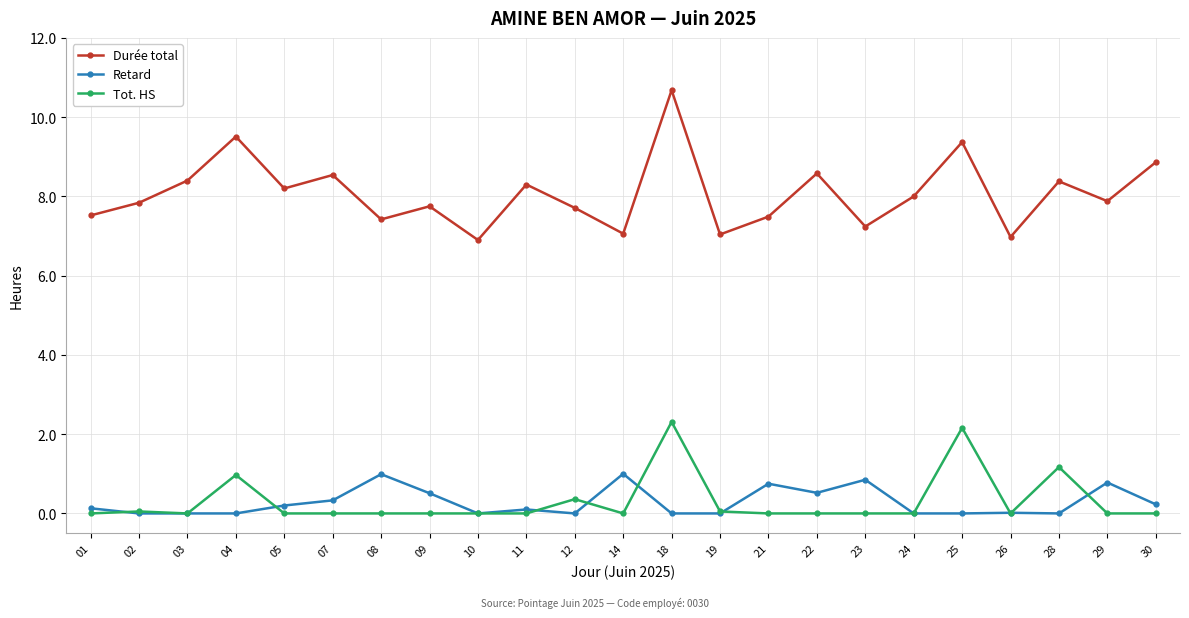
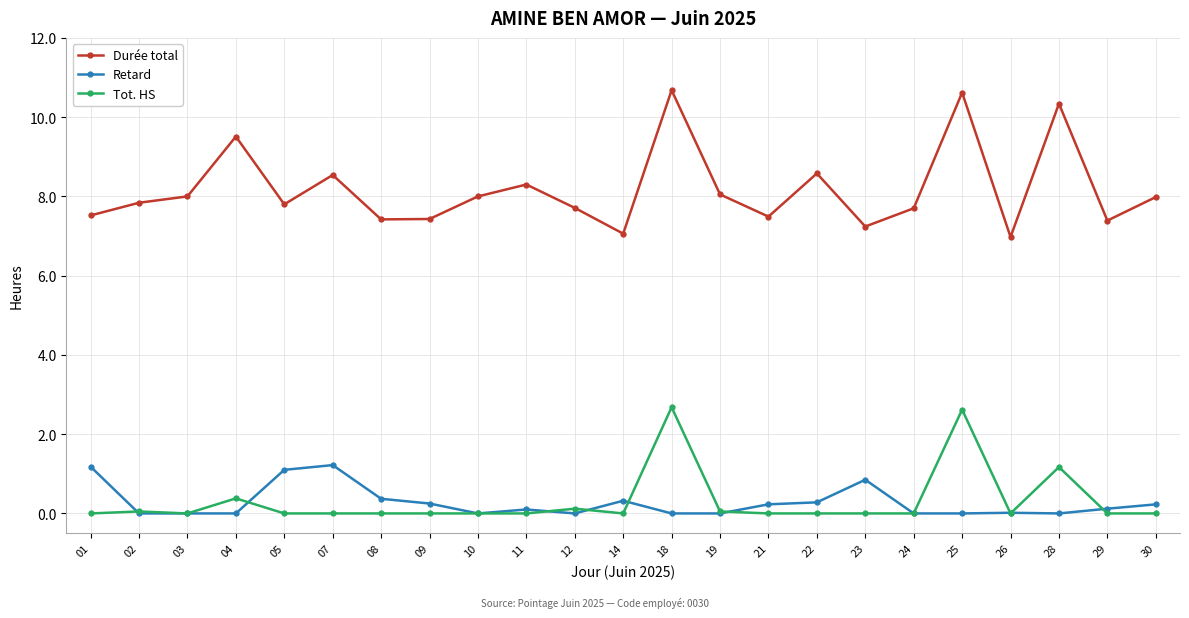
Retard, 01: 0.1 -> 1.2
Durée total, 03: 8.4 -> 8.0
Tot. HS, 04: 1.0 -> 0.4
Durée total, 05: 8.2 -> 7.8
Retard, 05: 0.2 -> 1.1
Retard, 07: 0.3 -> 1.2
Retard, 08: 1.0 -> 0.4
Durée total, 09: 7.8 -> 7.4
Retard, 09: 0.5 -> 0.3
Durée total, 10: 6.9 -> 8.0
Tot. HS, 12: 0.4 -> 0.1
Retard, 14: 1.0 -> 0.3
Tot. HS, 18: 2.3 -> 2.7
Durée total, 19: 7.0 -> 8.1
Retard, 21: 0.8 -> 0.2
Retard, 22: 0.5 -> 0.3
Durée total, 24: 8.0 -> 7.7
Durée total, 25: 9.4 -> 10.6
Tot. HS, 25: 2.2 -> 2.6
Durée total, 28: 8.4 -> 10.3
Durée total, 29: 7.9 -> 7.4
Retard, 29: 0.8 -> 0.1
Durée total, 30: 8.9 -> 8.0
